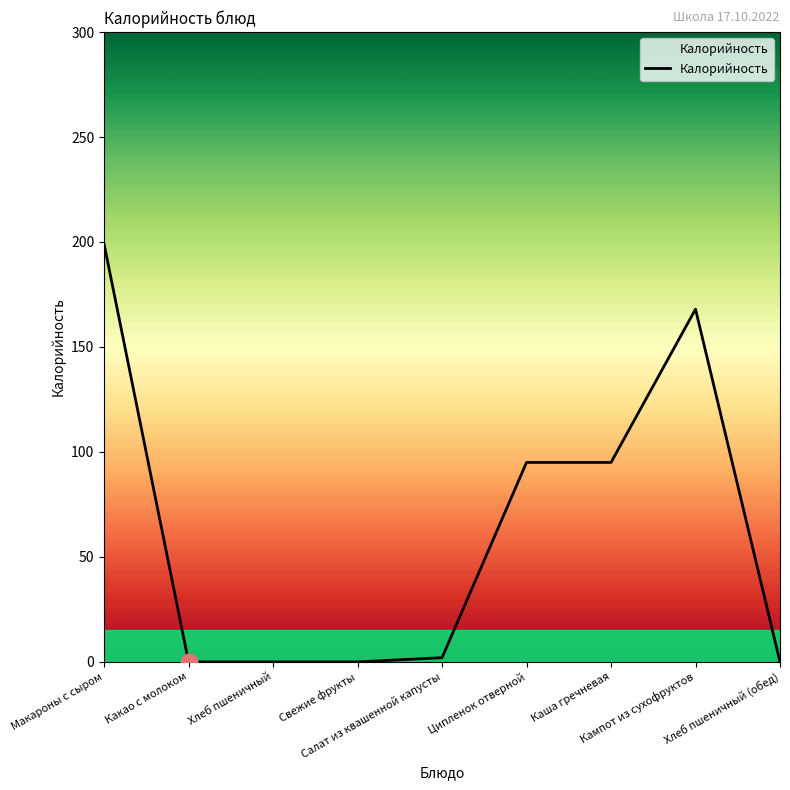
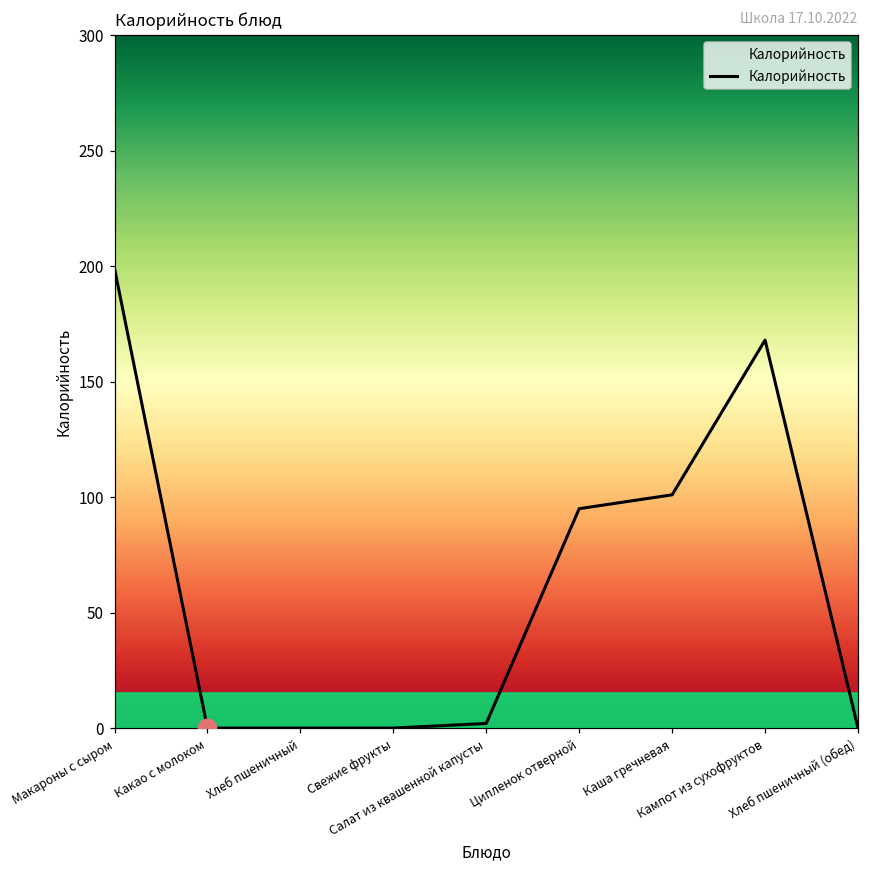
Калорийность, Каша гречневая: 95 -> 101
